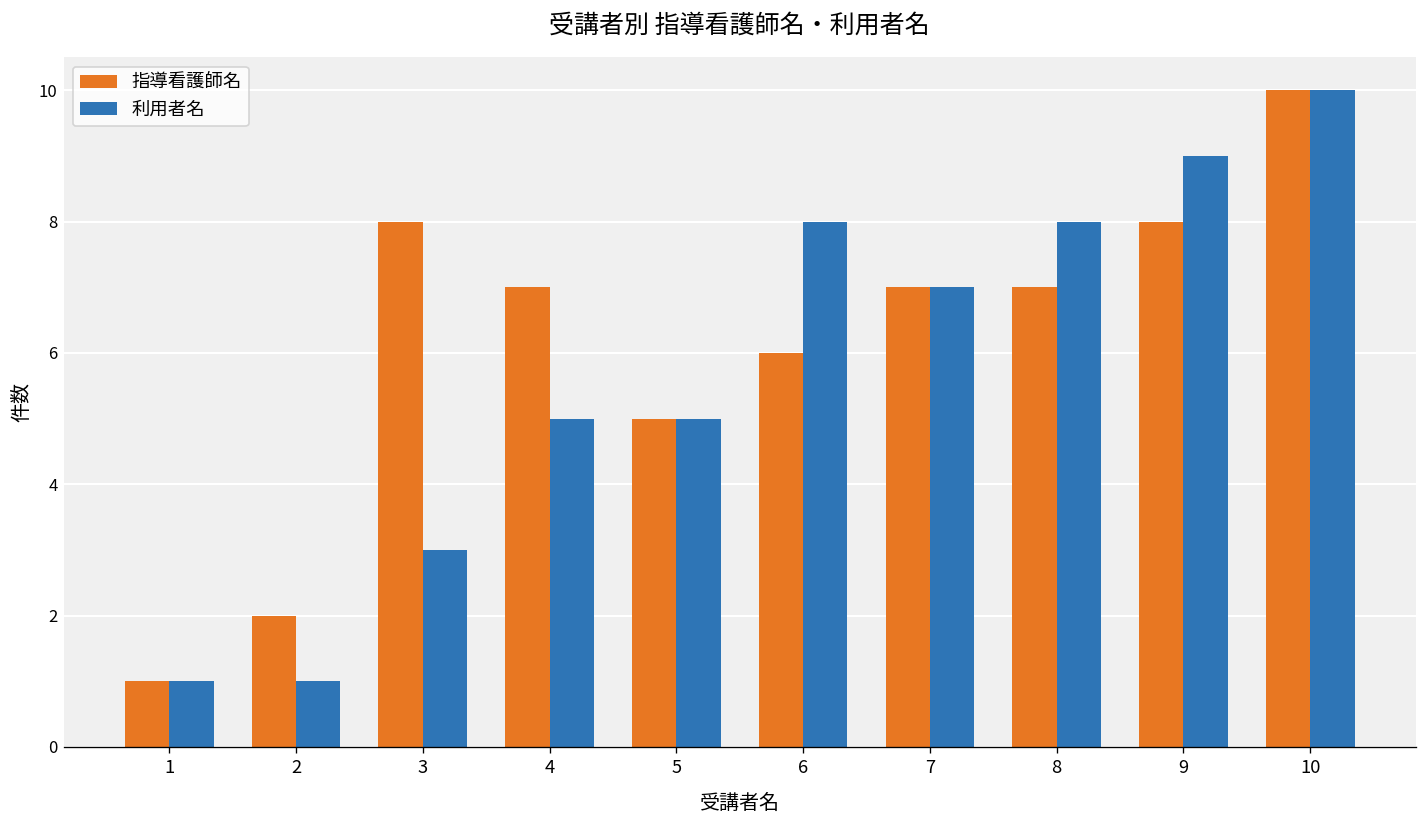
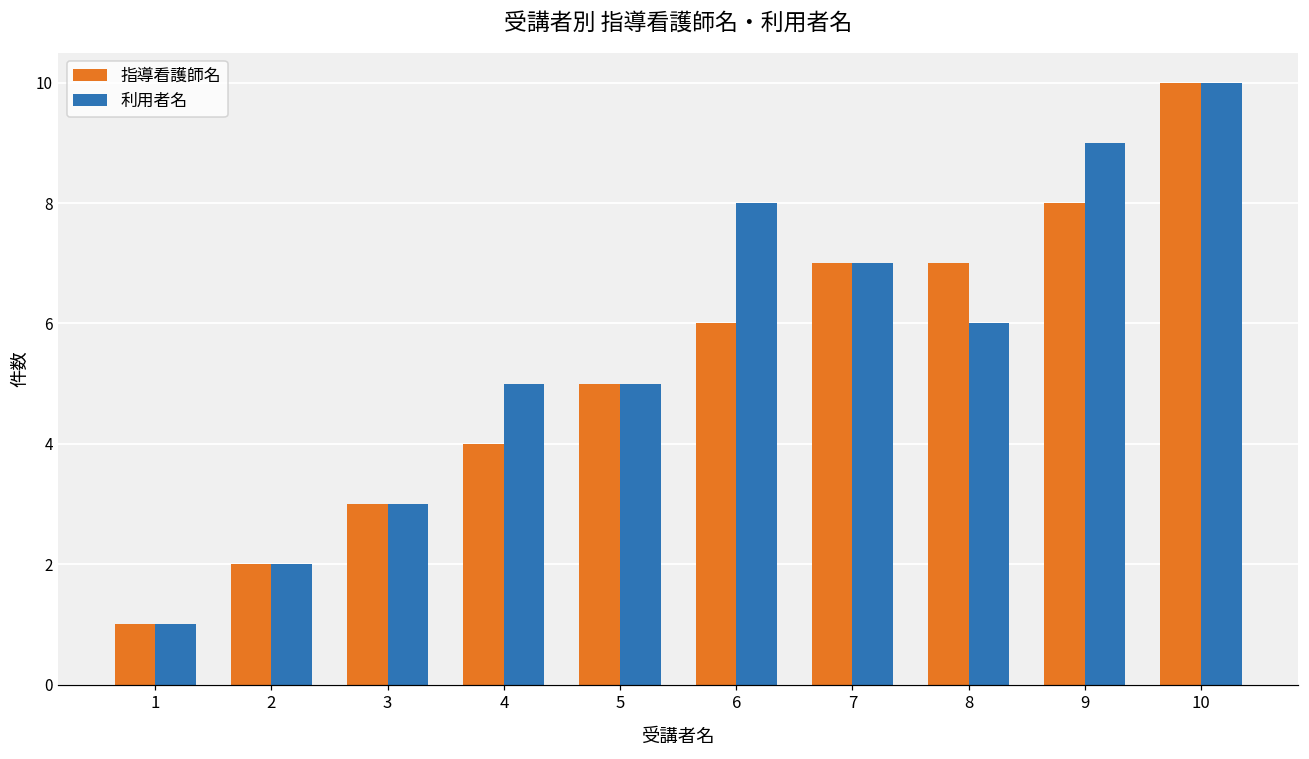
利用者名, 2: 1 -> 2
指導看護師名, 3: 8 -> 3
指導看護師名, 4: 7 -> 4
利用者名, 8: 8 -> 6
